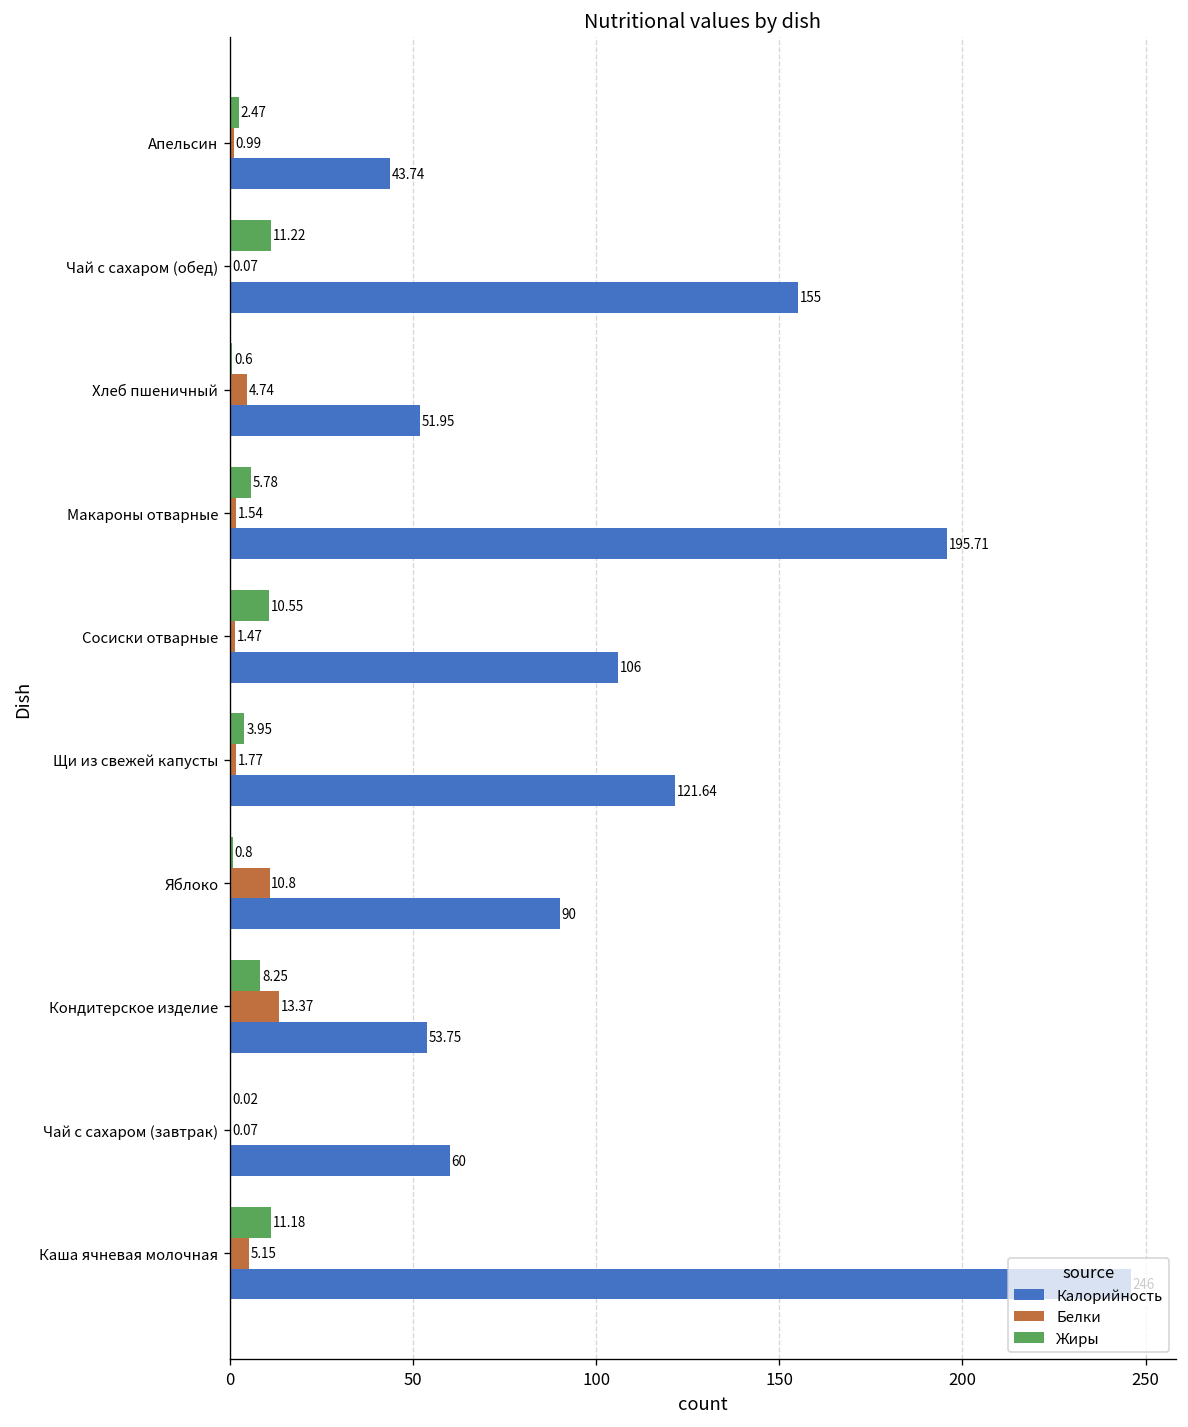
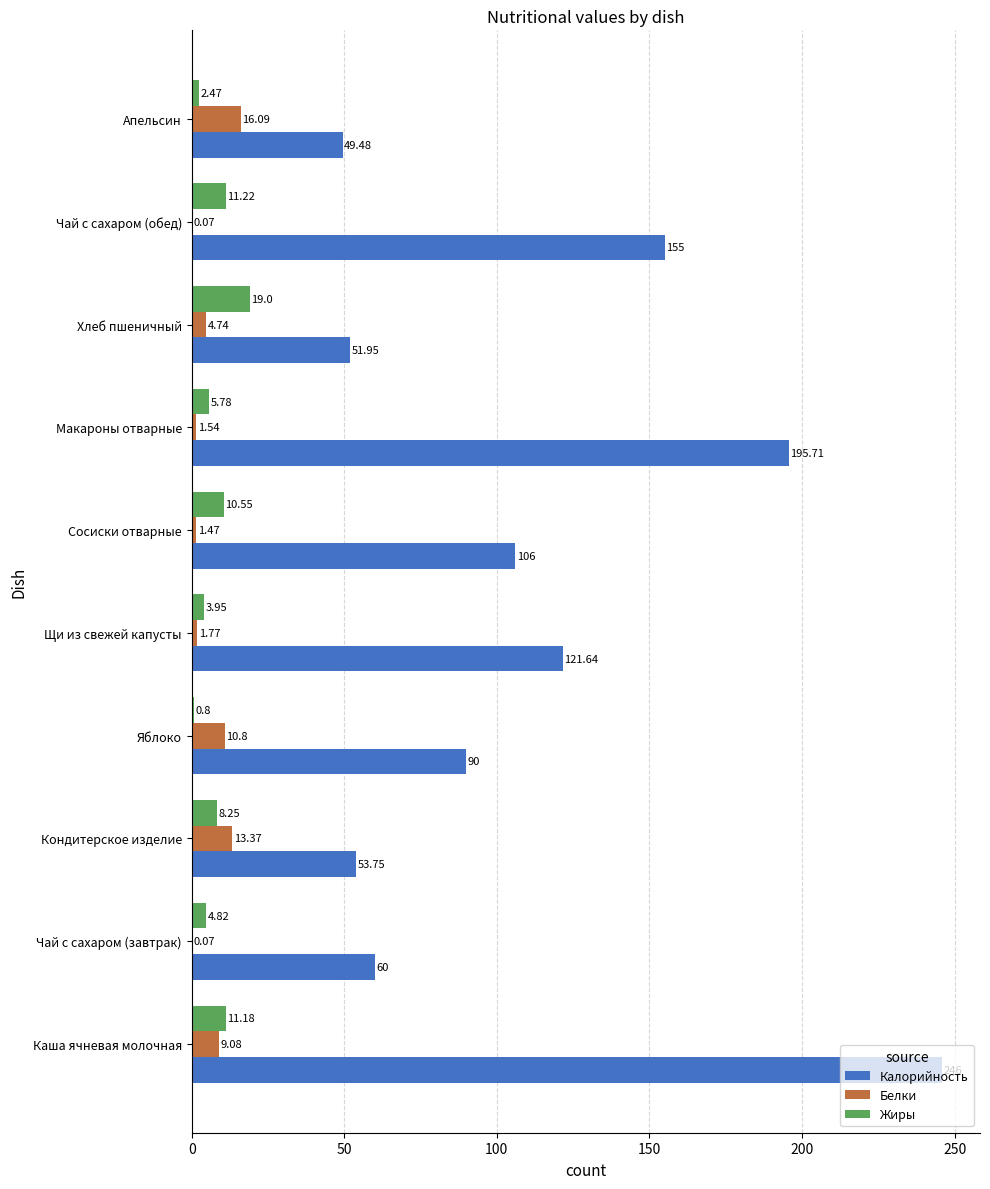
Белки, Апельсин: 0.99 -> 16.09
Калорийность, Апельсин: 43.74 -> 49.48
Жиры, Хлеб пшеничный: 0.6 -> 19.0
Жиры, Чай с сахаром (завтрак): 0.02 -> 4.82
Белки, Каша ячневая молочная: 5.15 -> 9.08
